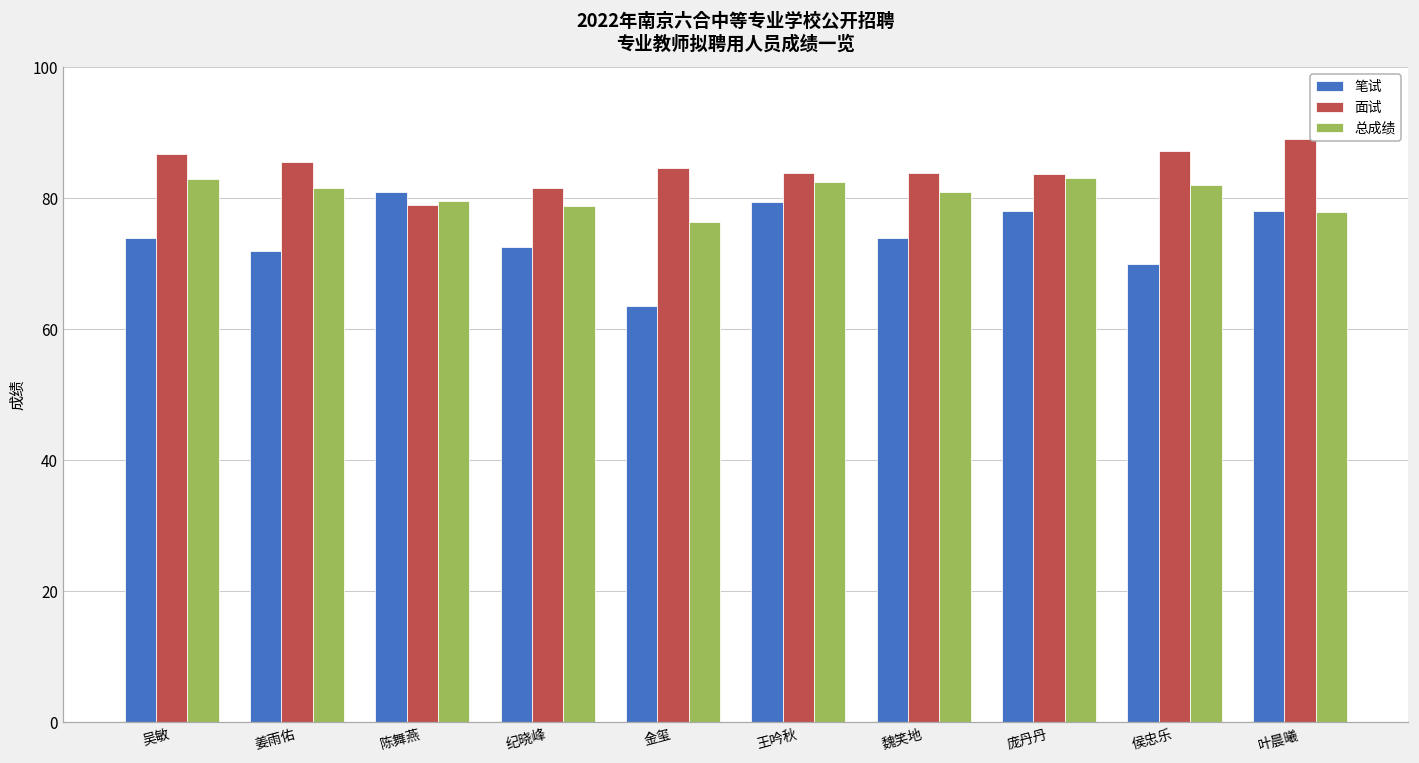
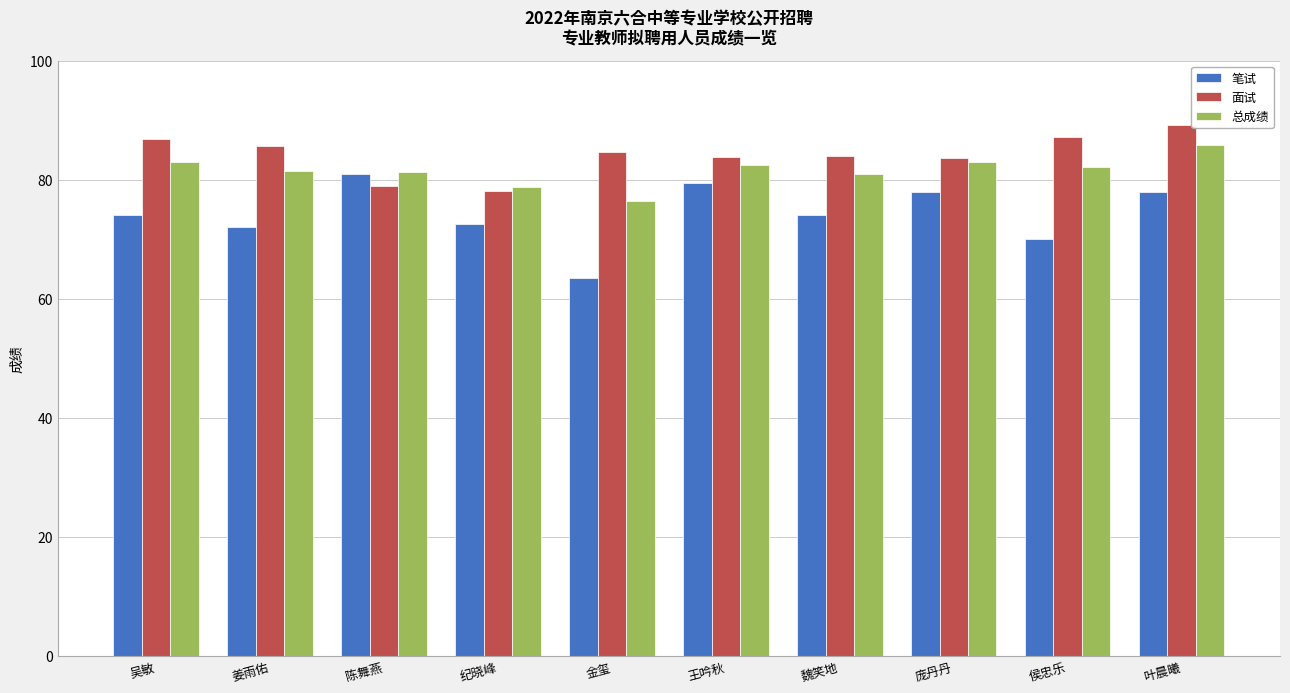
总成绩, 陈舞燕: 80 -> 81
面试, 纪晓峰: 82 -> 78
总成绩, 叶晨曦: 78 -> 86
